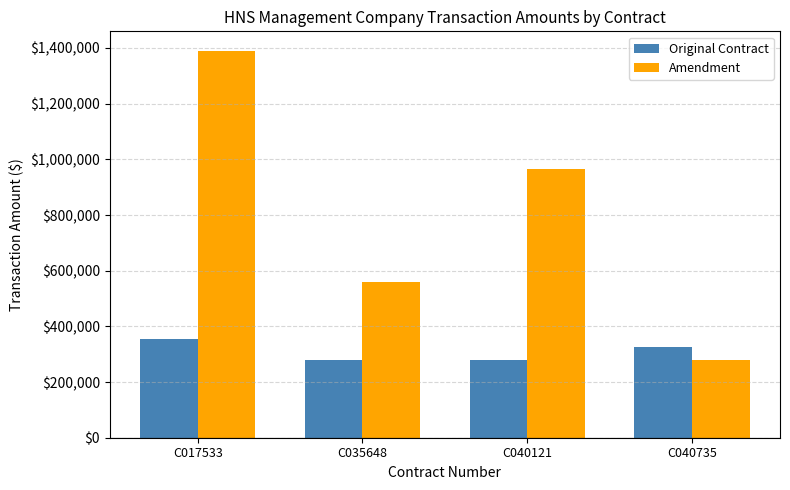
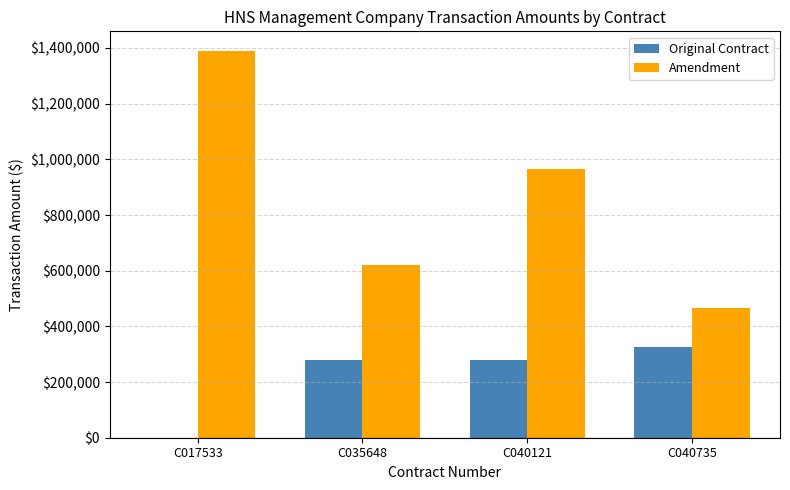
Original Contract, C017533: $360,000 -> $0
Amendment, C035648: $560,000 -> $620,000
Amendment, C040735: $280,000 -> $470,000
